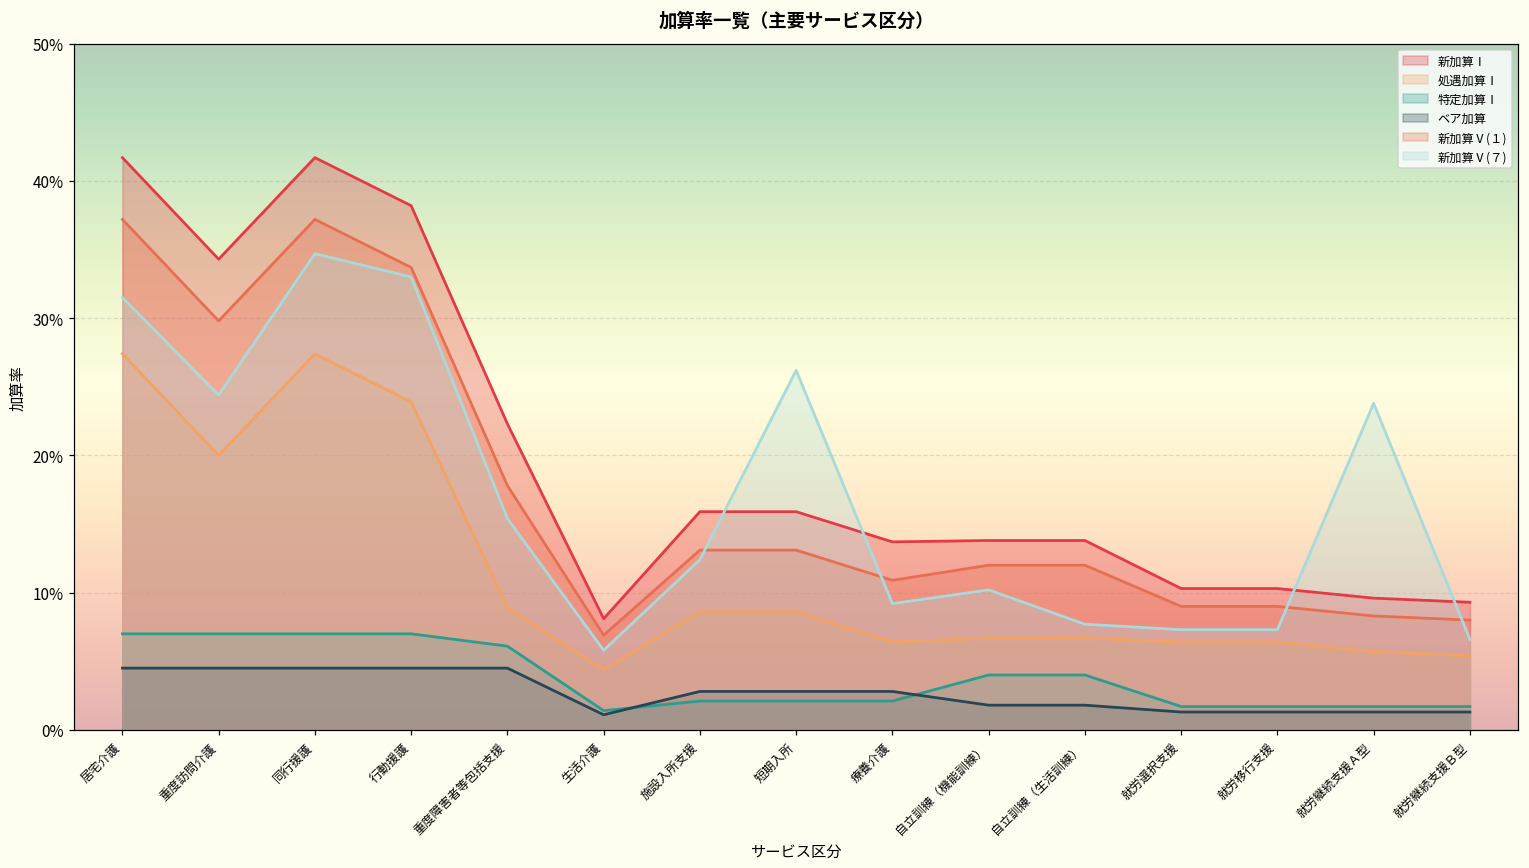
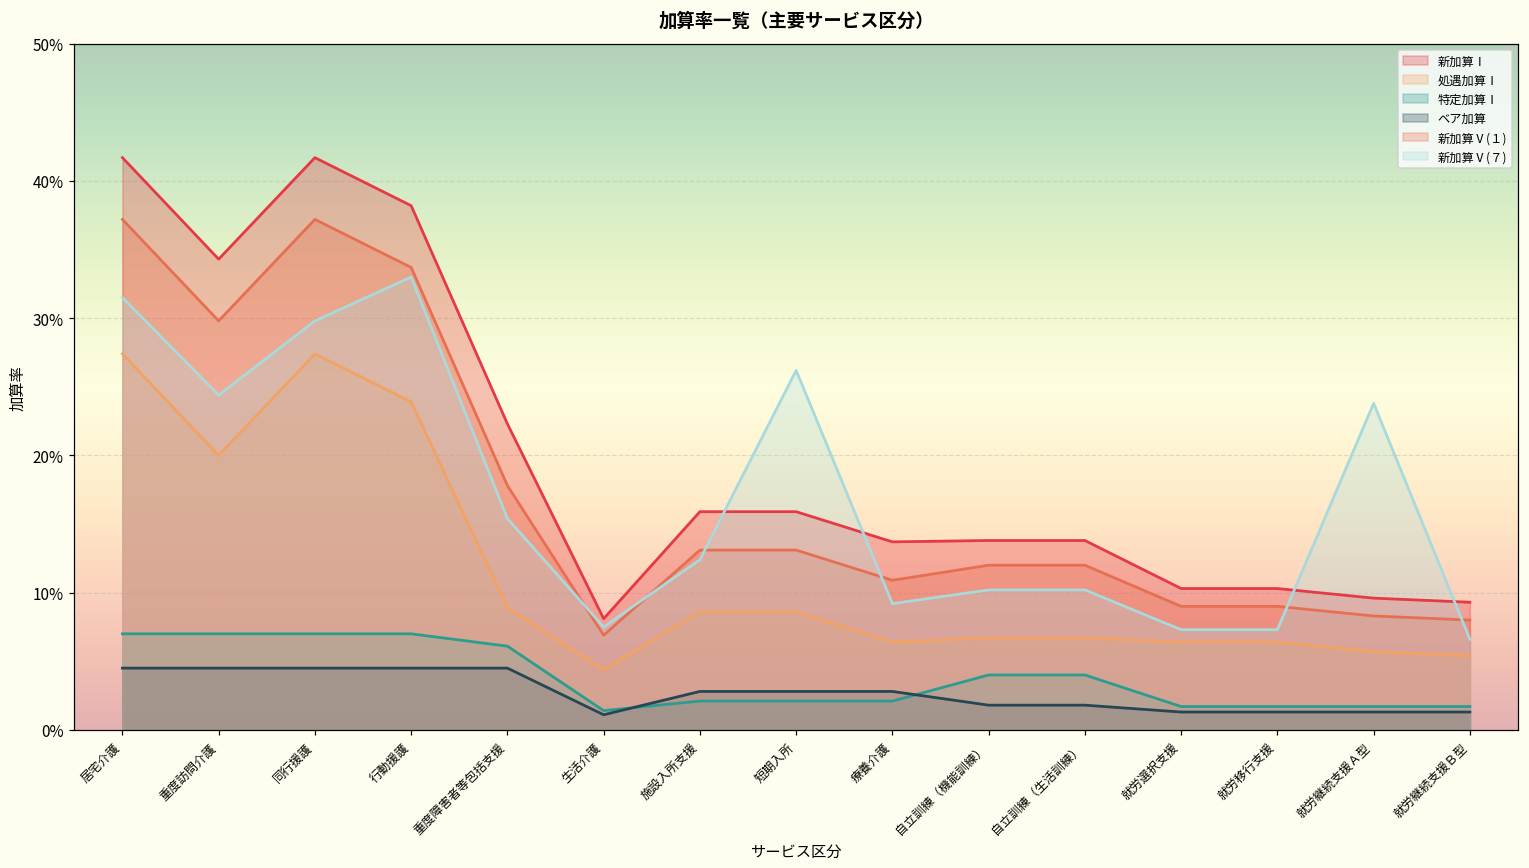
新加算Ⅴ(７), 同行援護: 34.7% -> 29.8%
新加算Ⅴ(７), 生活介護: 5.8% -> 7.5%
新加算Ⅴ(７), 自立訓練（生活訓練）: 7.7% -> 10.2%
